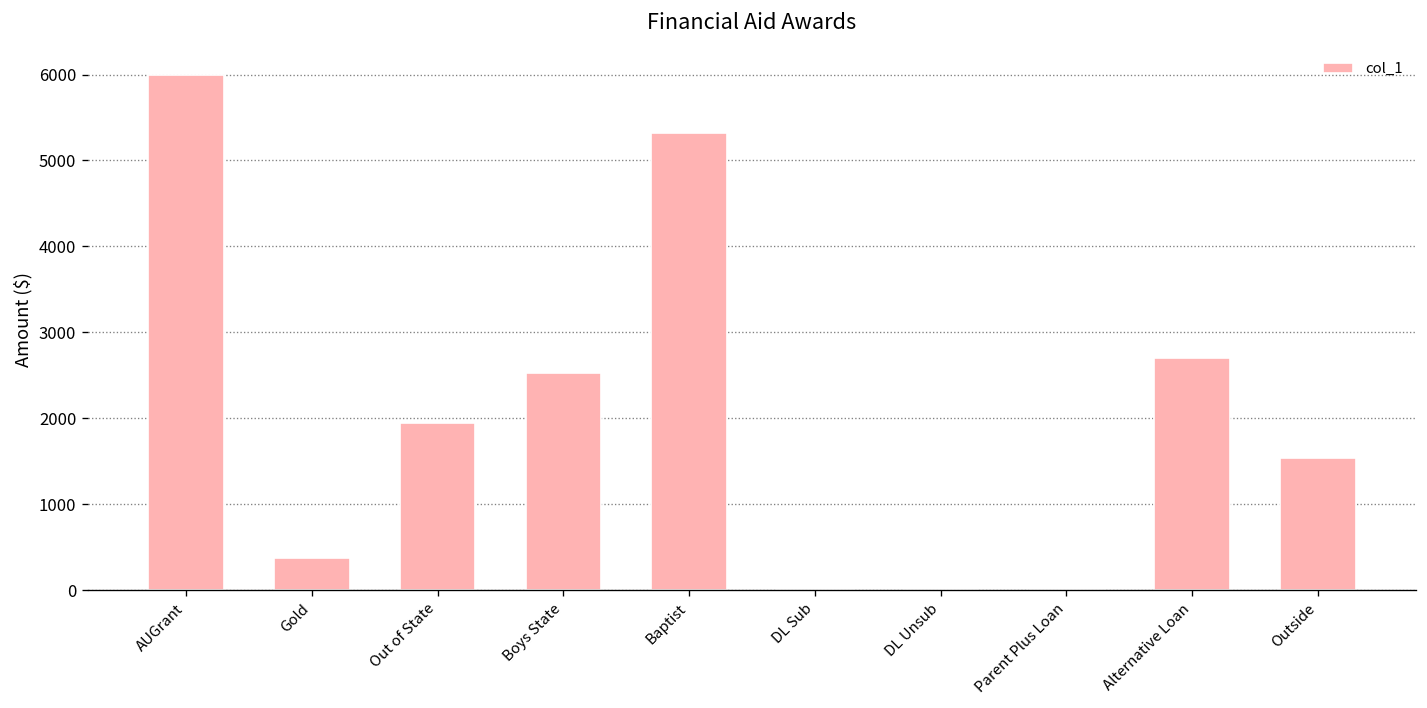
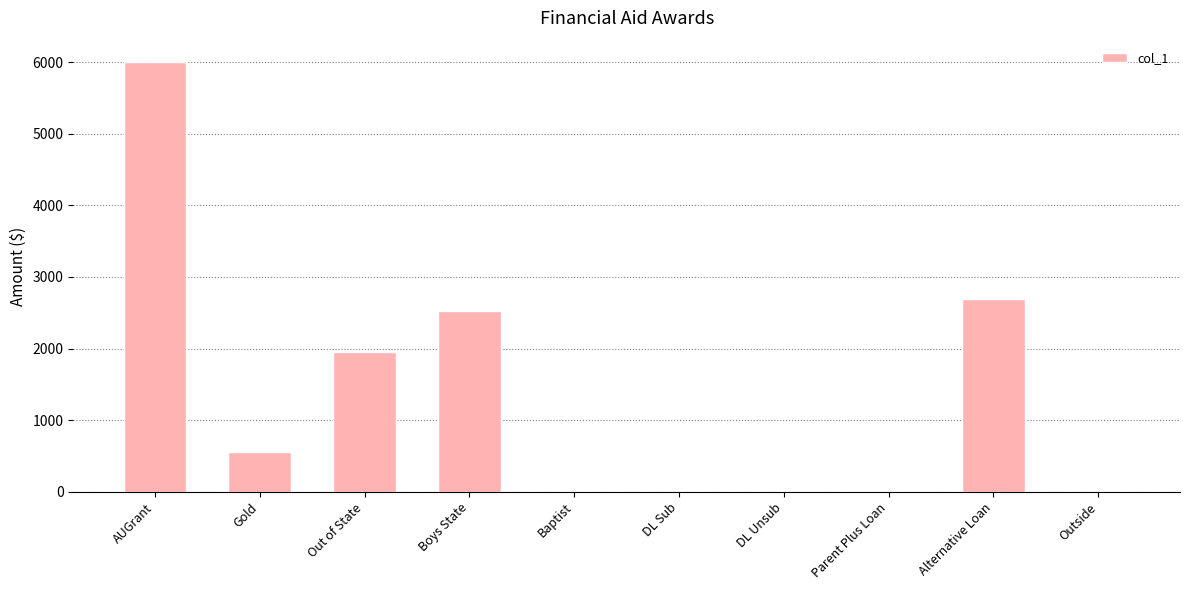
Gold: 400 -> 600
Baptist: 5300 -> 0
Outside: 1500 -> 0
